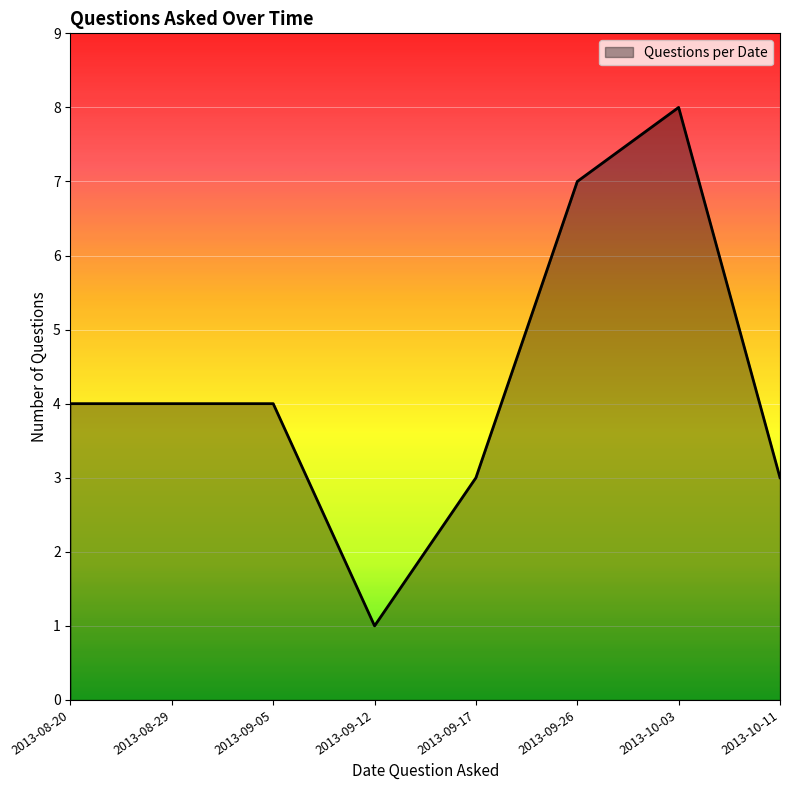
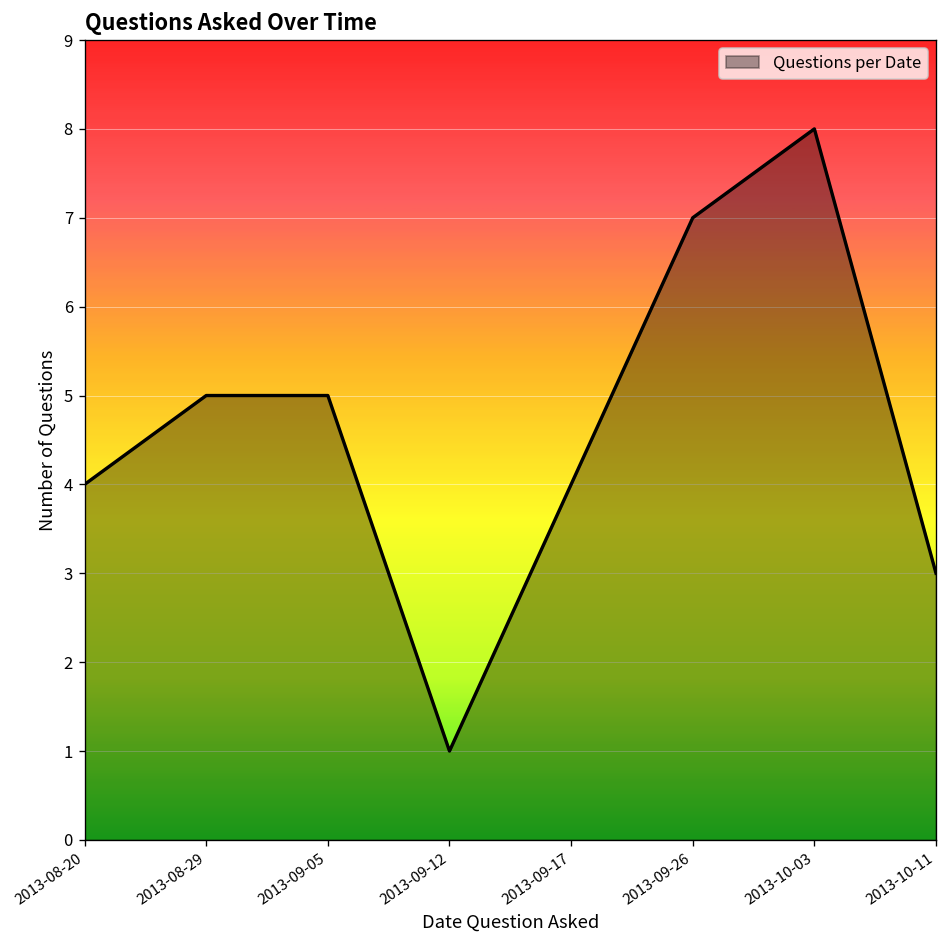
2013-08-29: 4 -> 5
2013-09-05: 4 -> 5
2013-09-17: 3 -> 4
